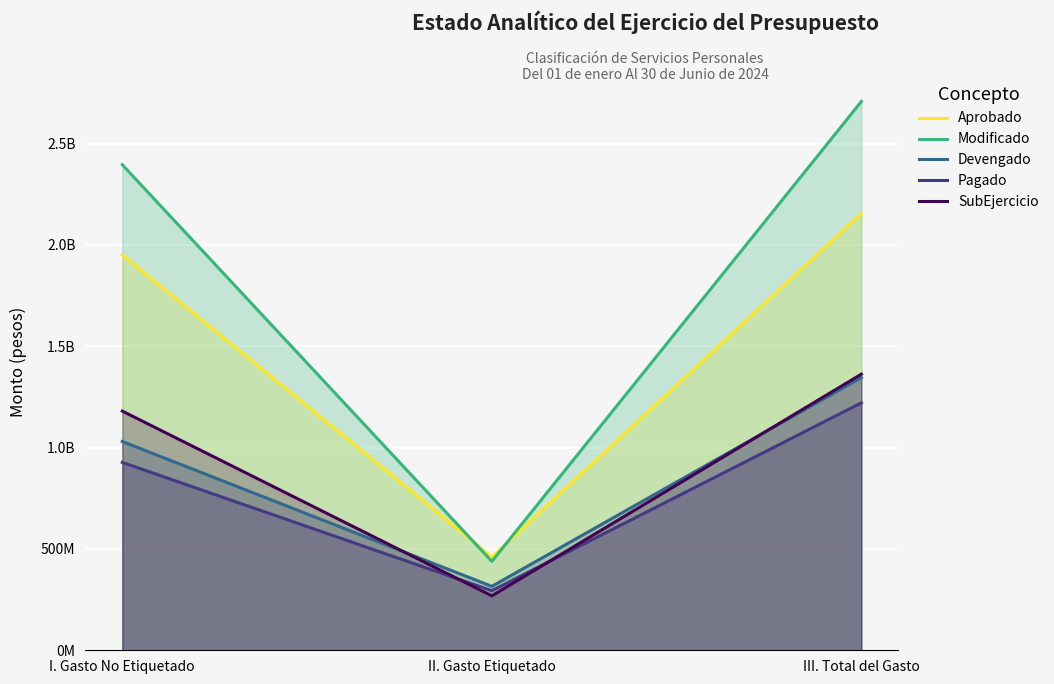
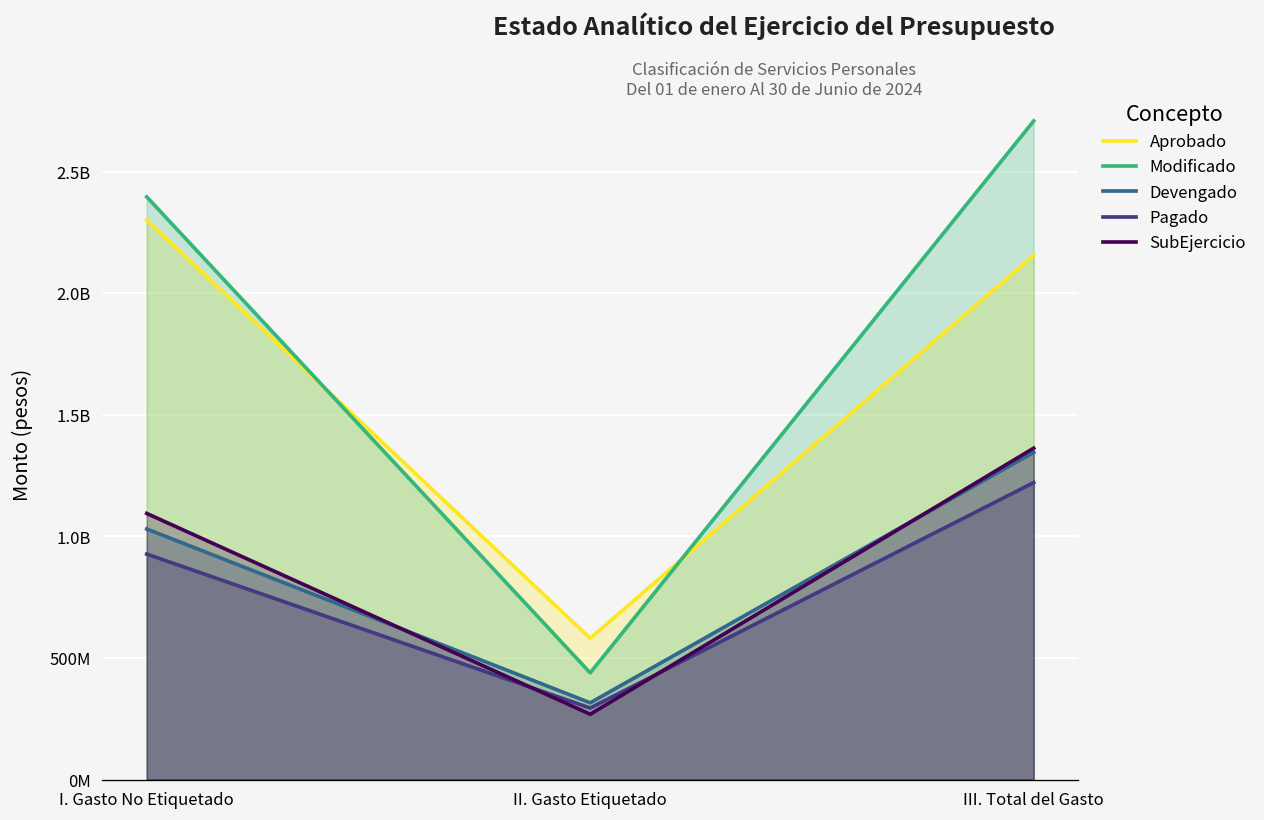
Aprobado, I. Gasto No Etiquetado: 1950000000 -> 2300000000
SubEjercicio, I. Gasto No Etiquetado: 1180000000 -> 1090000000
Aprobado, II. Gasto Etiquetado: 460000000 -> 580000000
